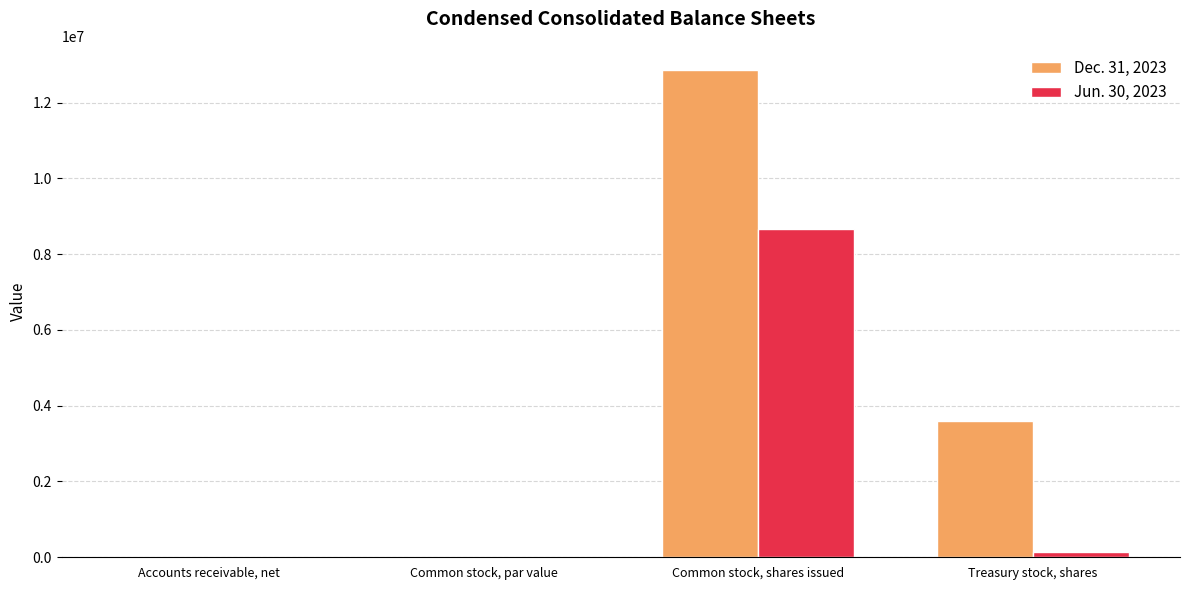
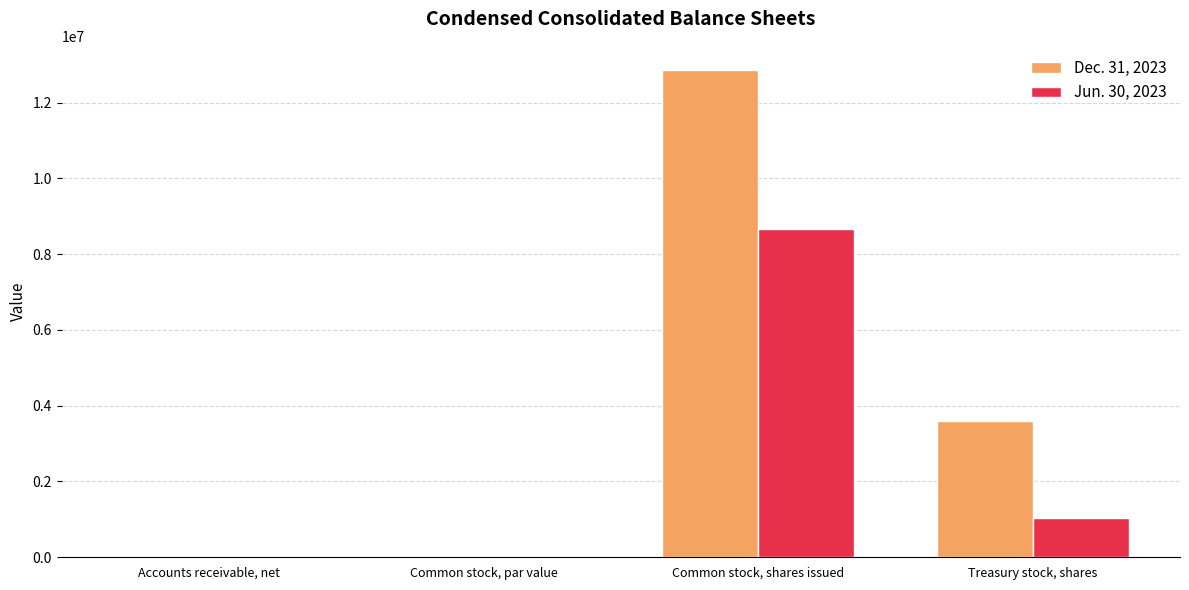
Jun. 30, 2023, Treasury stock, shares: 100000 -> 1000000
